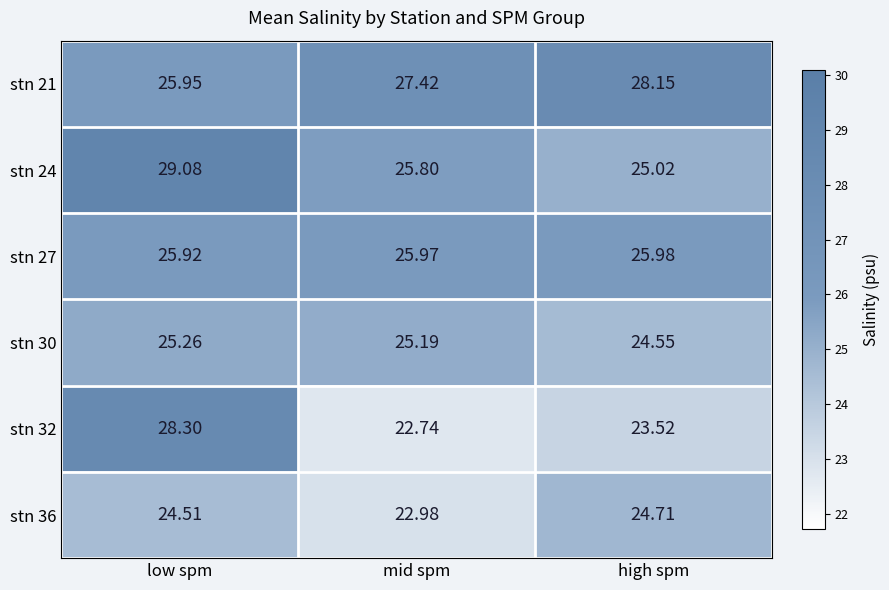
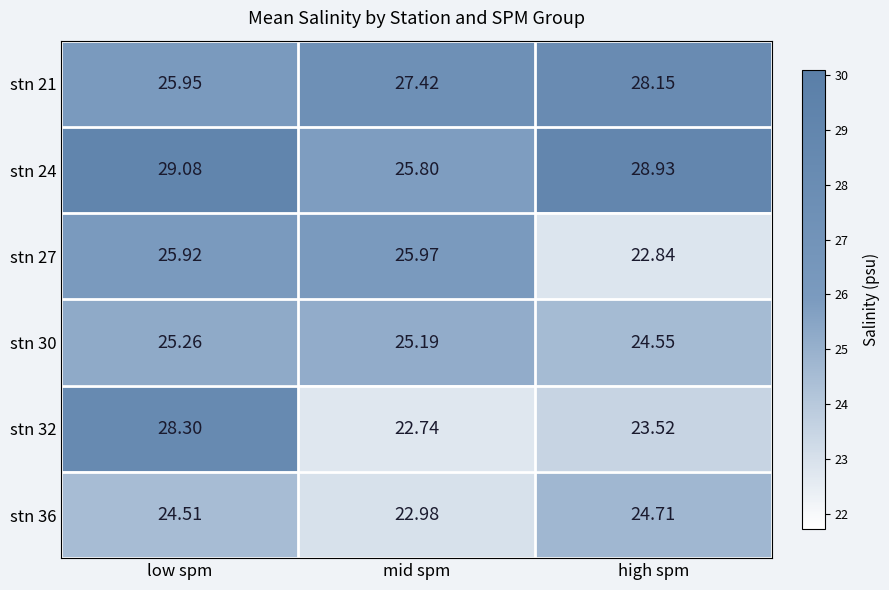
stn 24, high spm: 25.02 -> 28.93
stn 27, high spm: 25.98 -> 22.84
